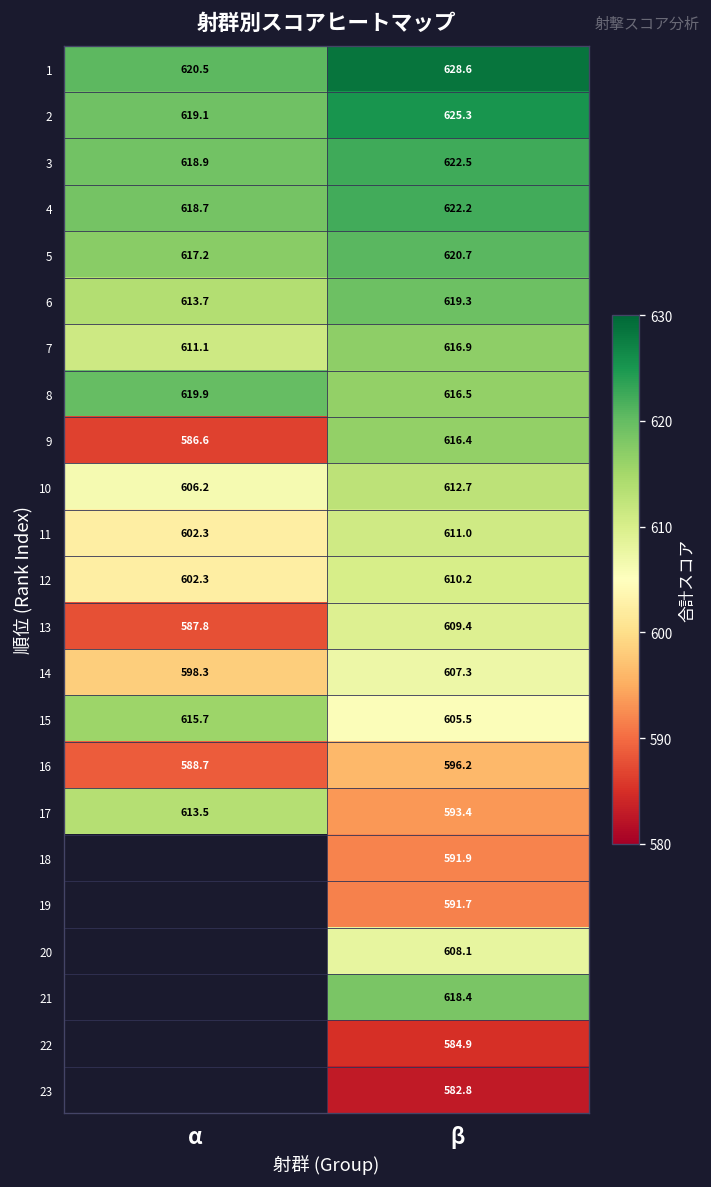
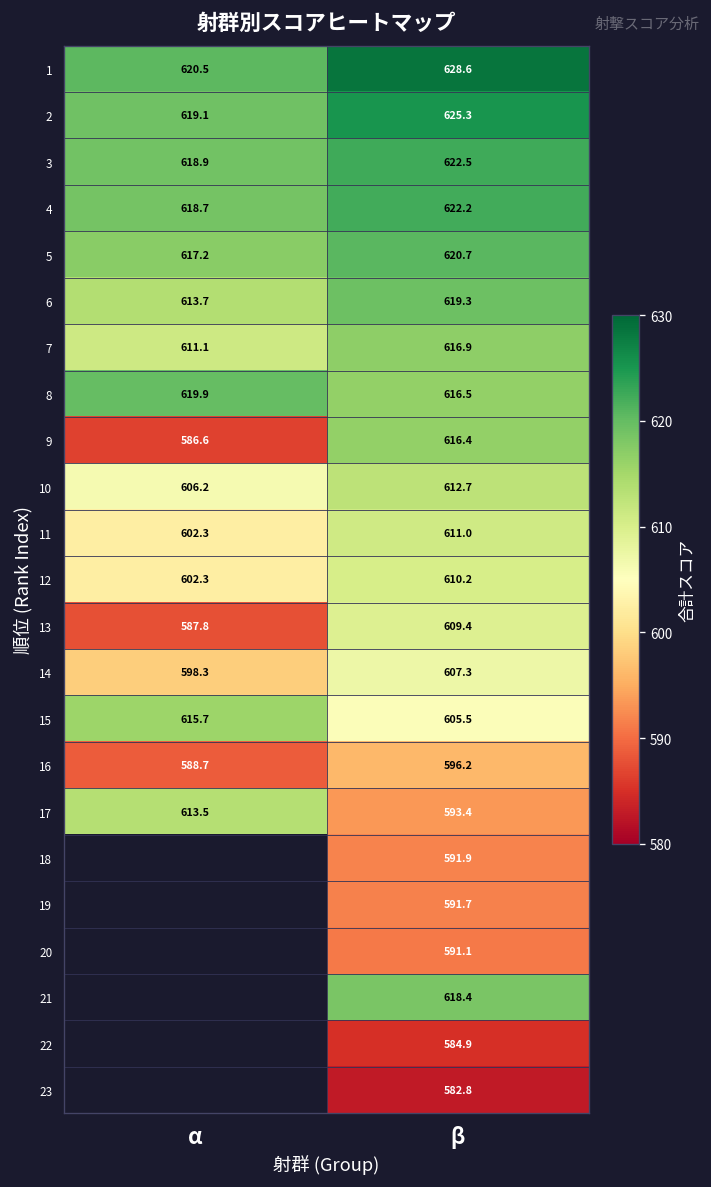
20, β: 608.1 -> 591.1
